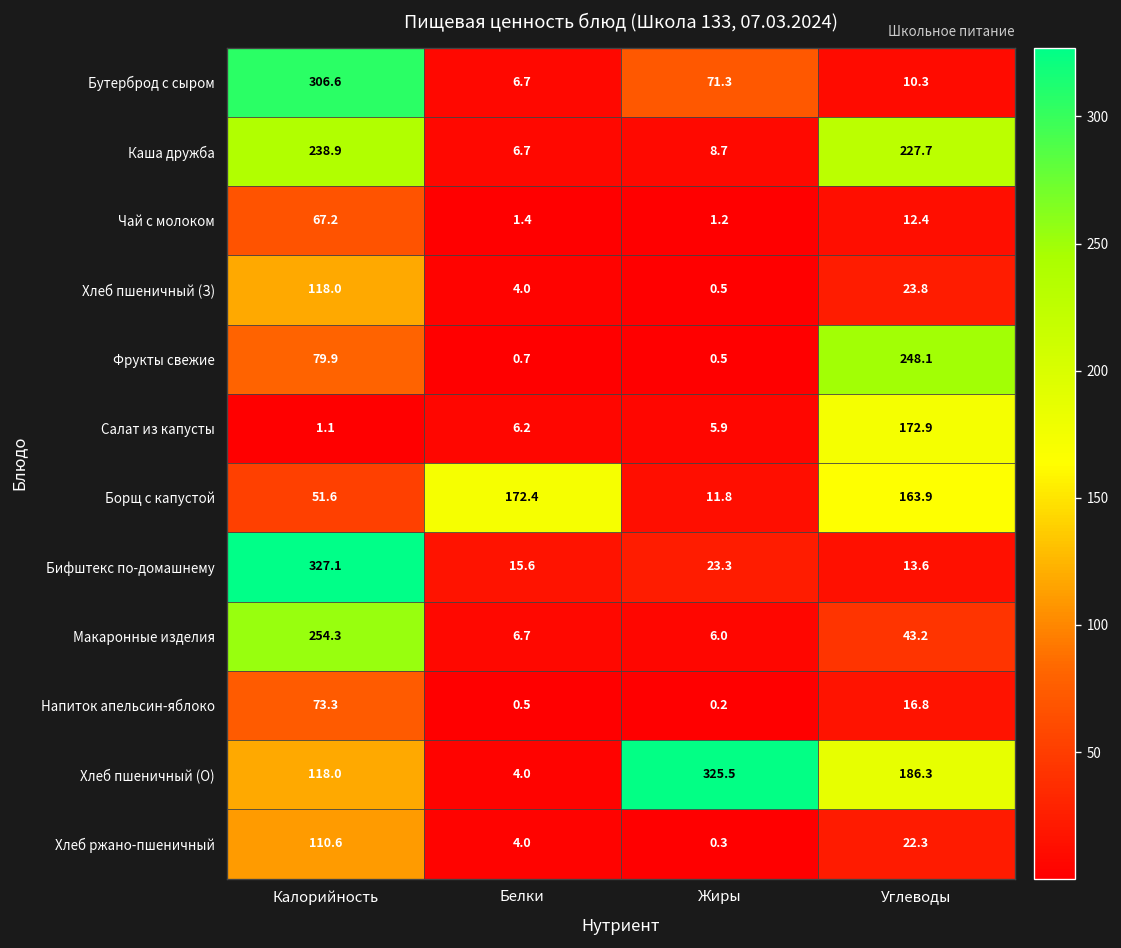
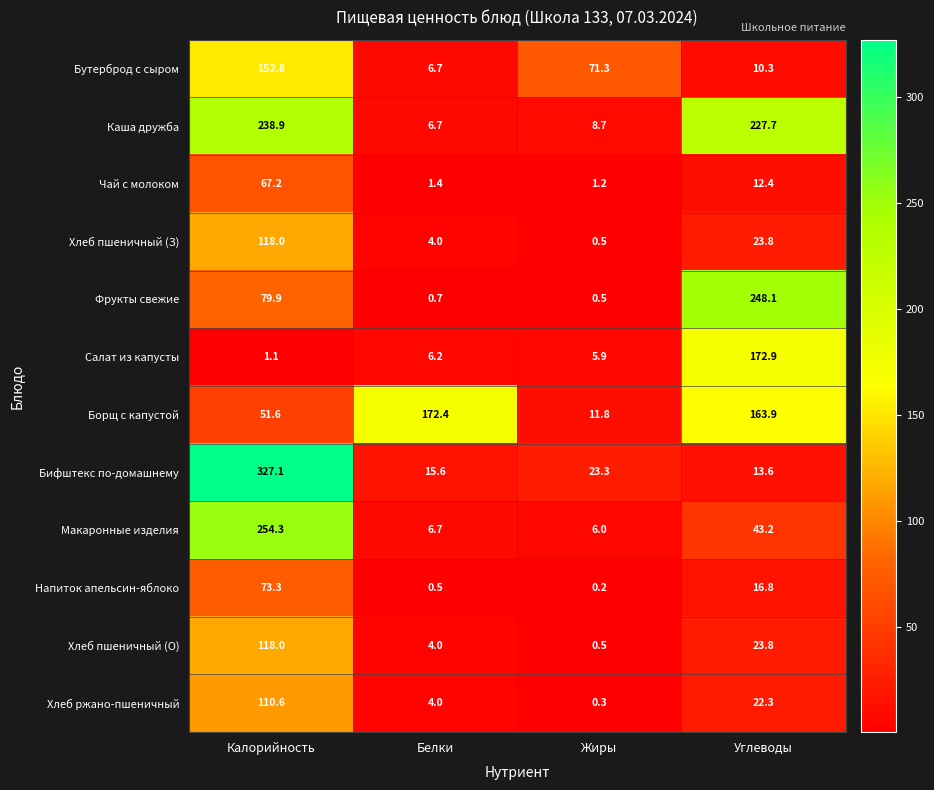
Бутерброд с сыром, Калорийность: 306.6 -> 152.8
Хлеб пшеничный (О), Жиры: 325.5 -> 0.5
Хлеб пшеничный (О), Углеводы: 186.3 -> 23.8
